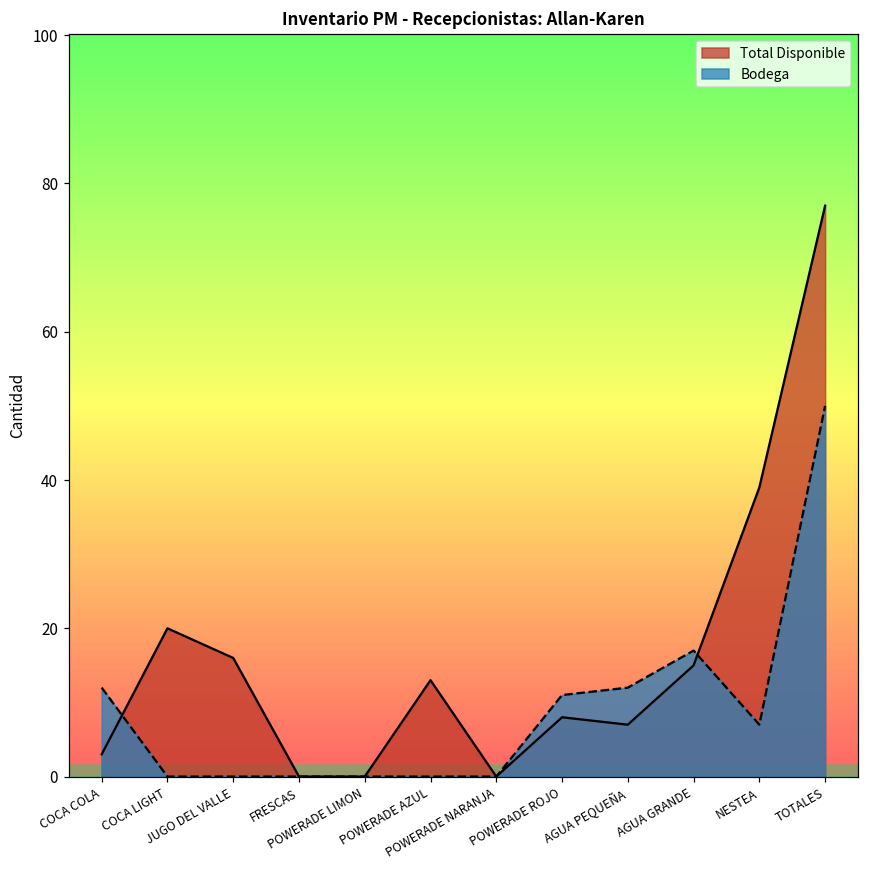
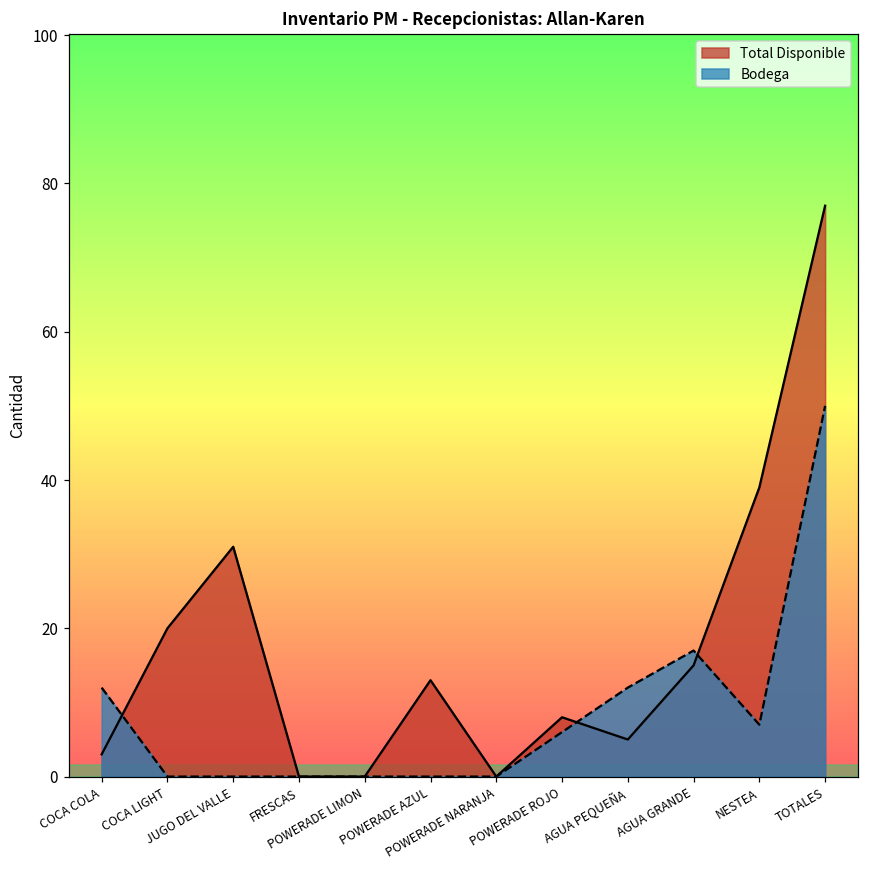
Total Disponible, JUGO DEL VALLE: 16 -> 31
Bodega, POWERADE ROJO: 11 -> 6
Total Disponible, AGUA PEQUEÑA: 7 -> 5
